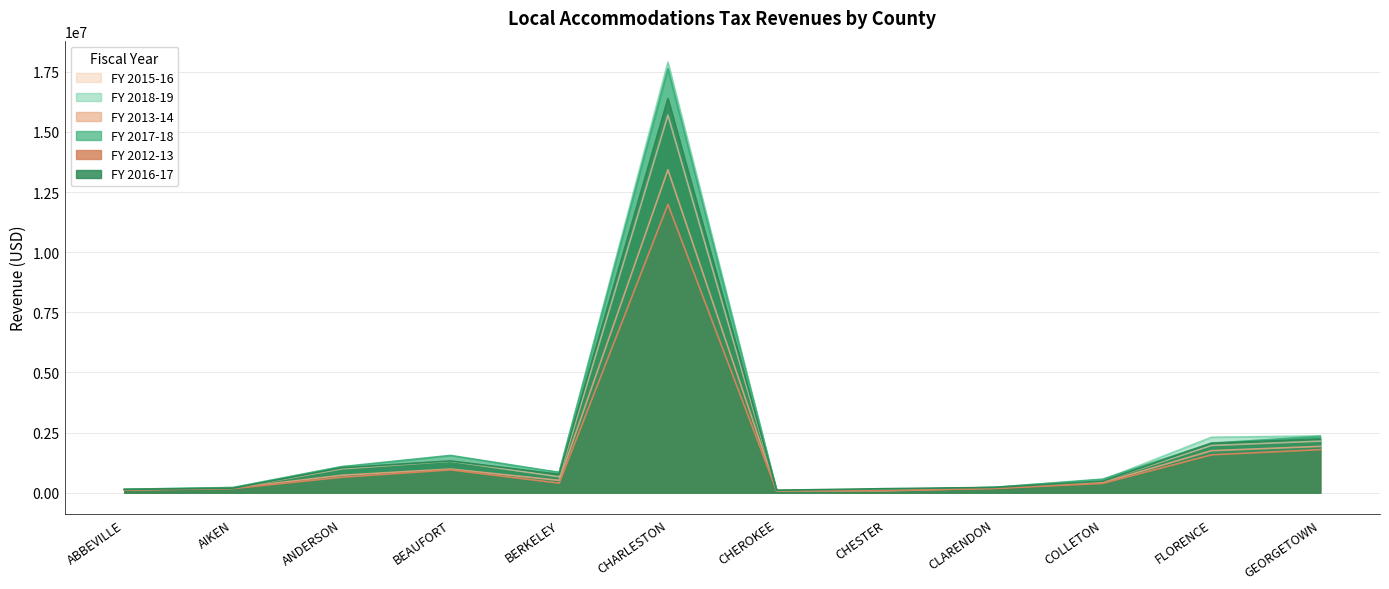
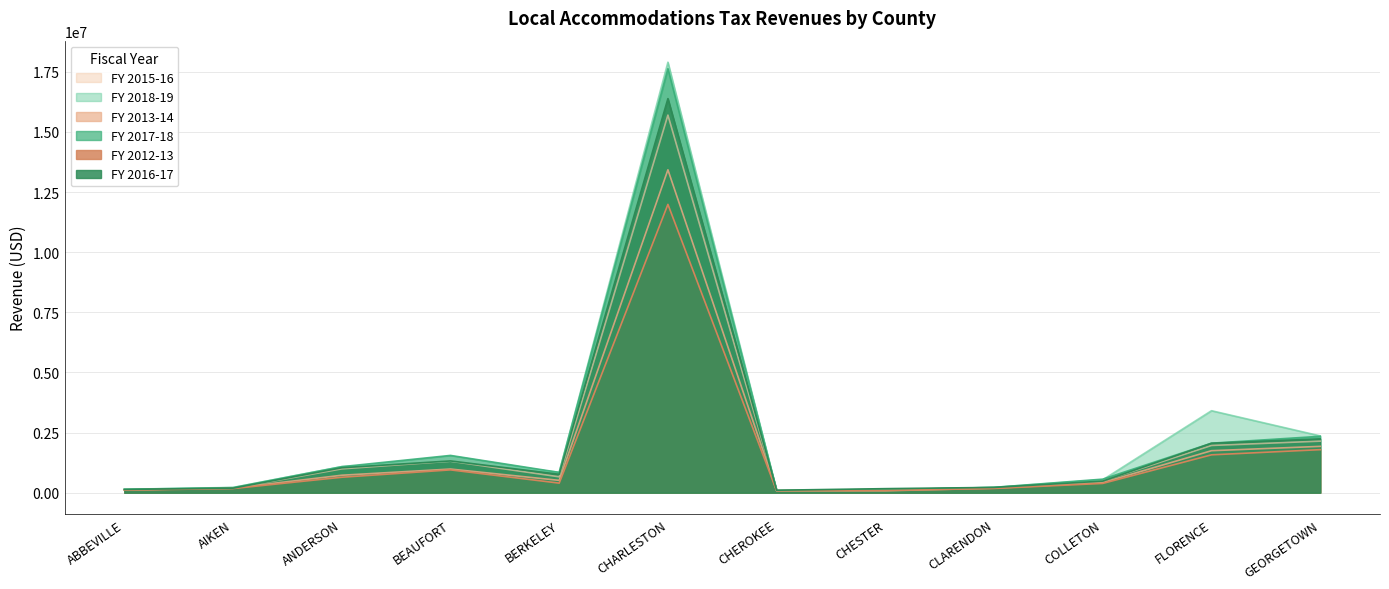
FY 2018-19, FLORENCE: 2300000 -> 3400000
